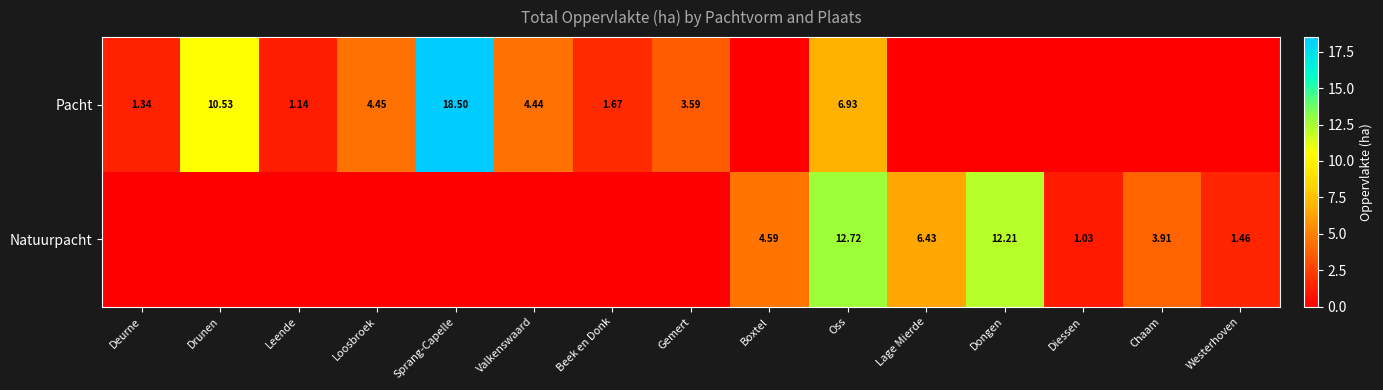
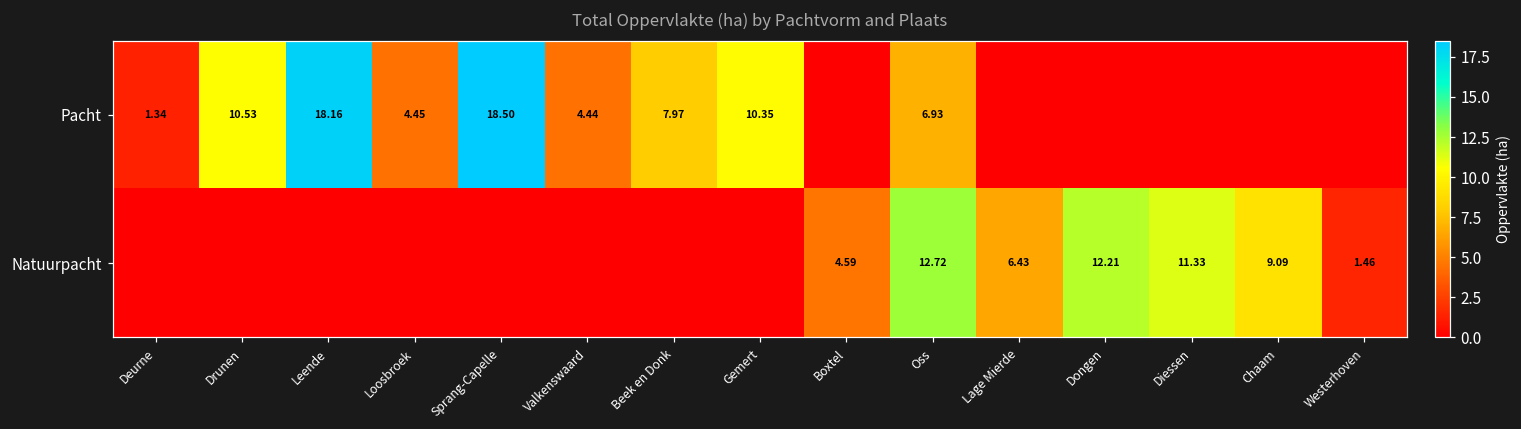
Pacht, Leende: 1.14 -> 18.16
Pacht, Beek en Donk: 1.67 -> 7.97
Pacht, Gemert: 3.59 -> 10.35
Natuurpacht, Diessen: 1.03 -> 11.33
Natuurpacht, Chaam: 3.91 -> 9.09
